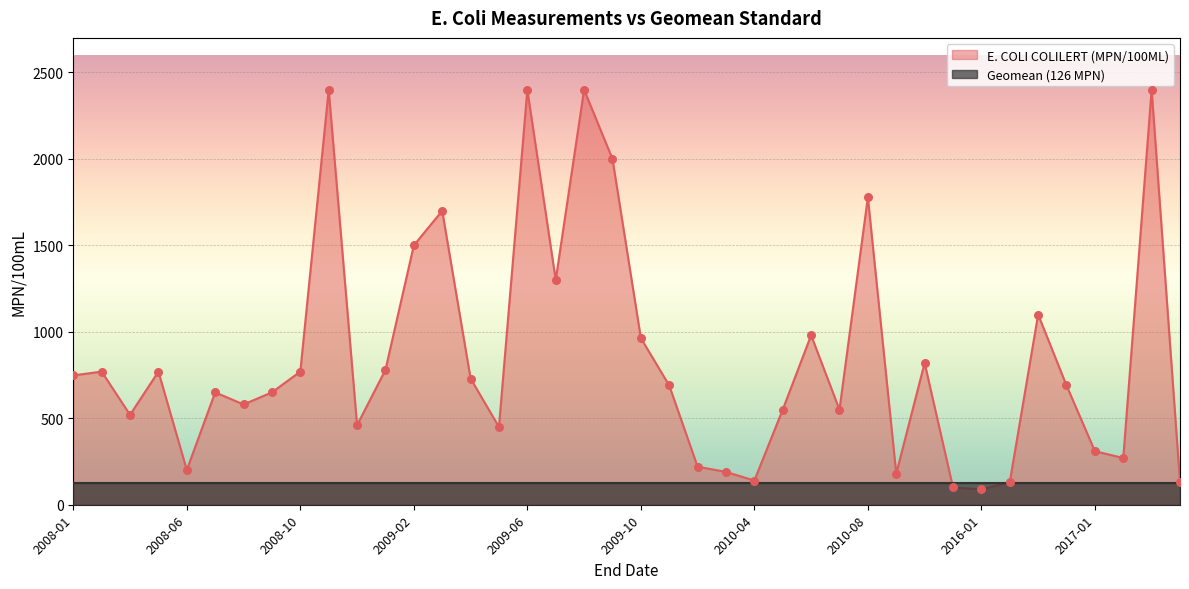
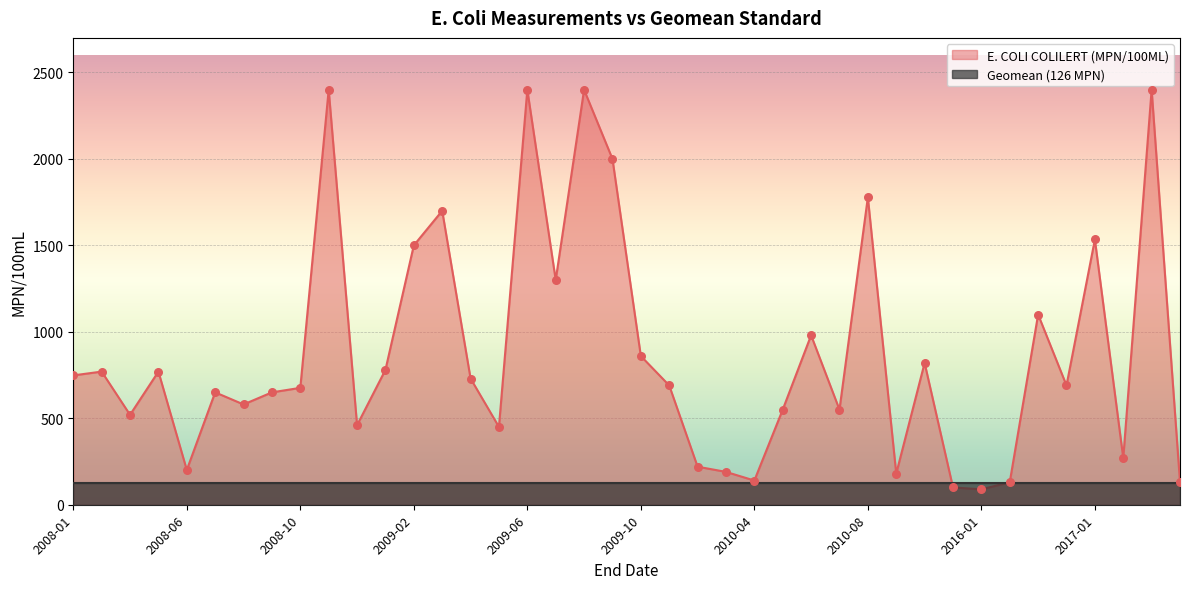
E. COLI COLILERT (MPN/100ML), 2008-10: 770 -> 680
E. COLI COLILERT (MPN/100ML), 2009-10: 960 -> 860
E. COLI COLILERT (MPN/100ML), 2017-01: 310 -> 1530
